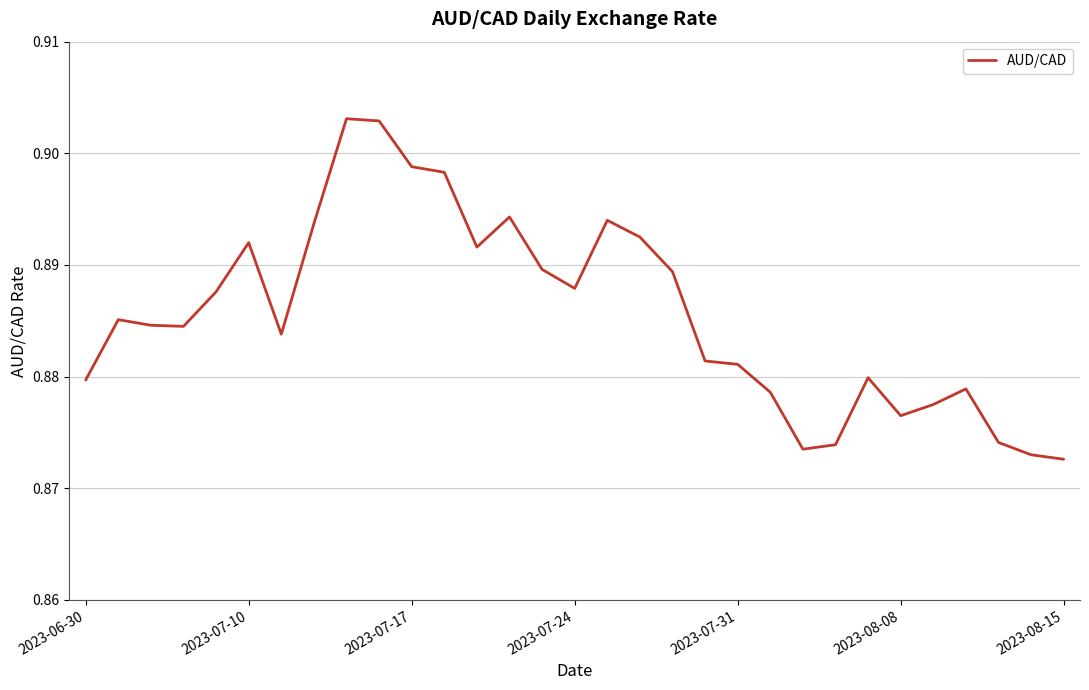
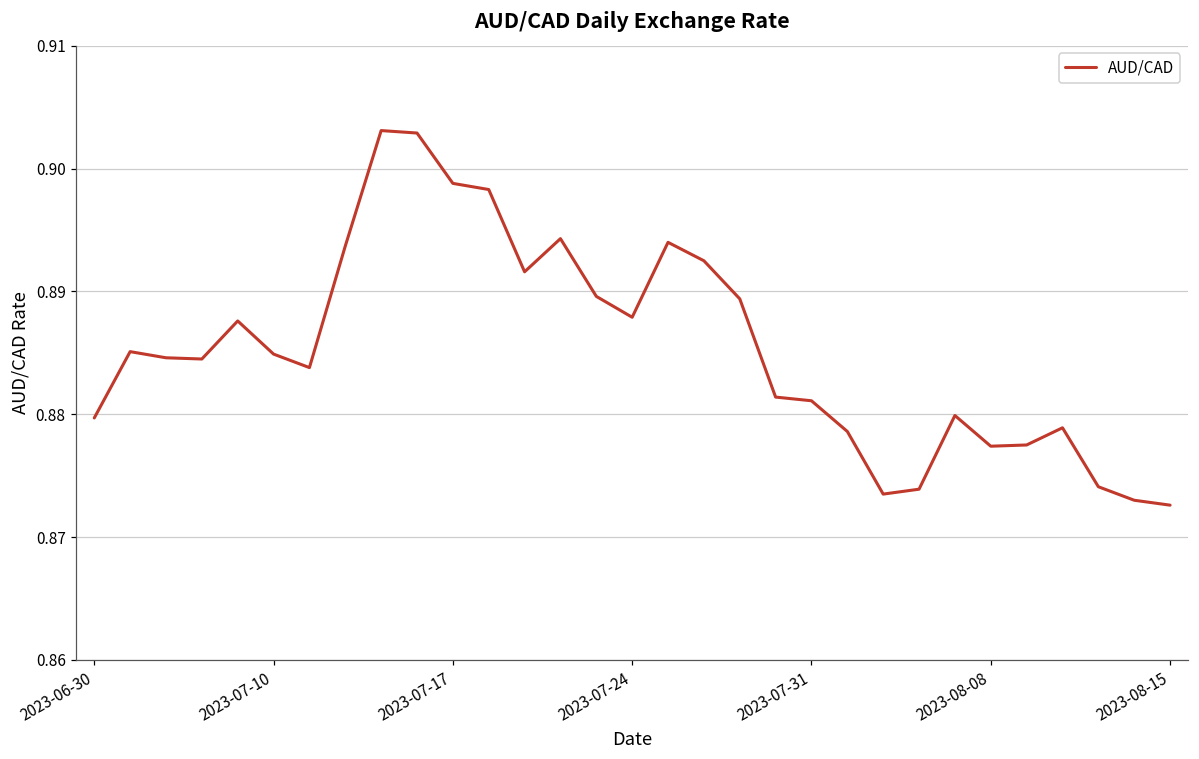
2023-07-10: 0.8920 -> 0.8849
2023-08-08: 0.8765 -> 0.8774
